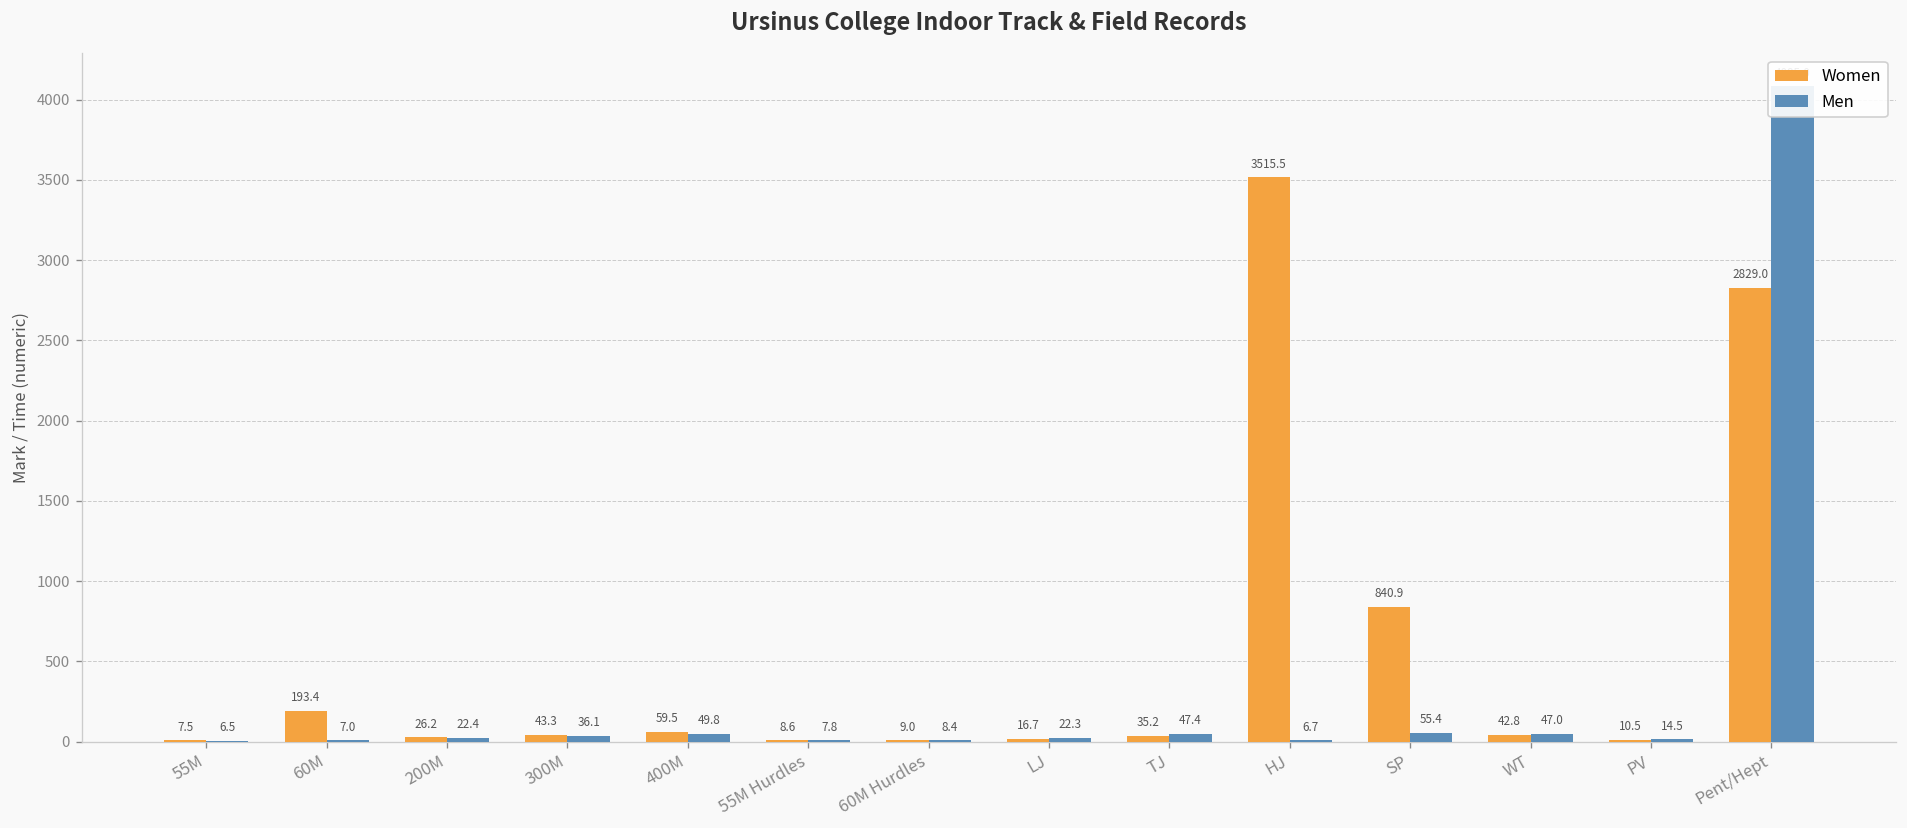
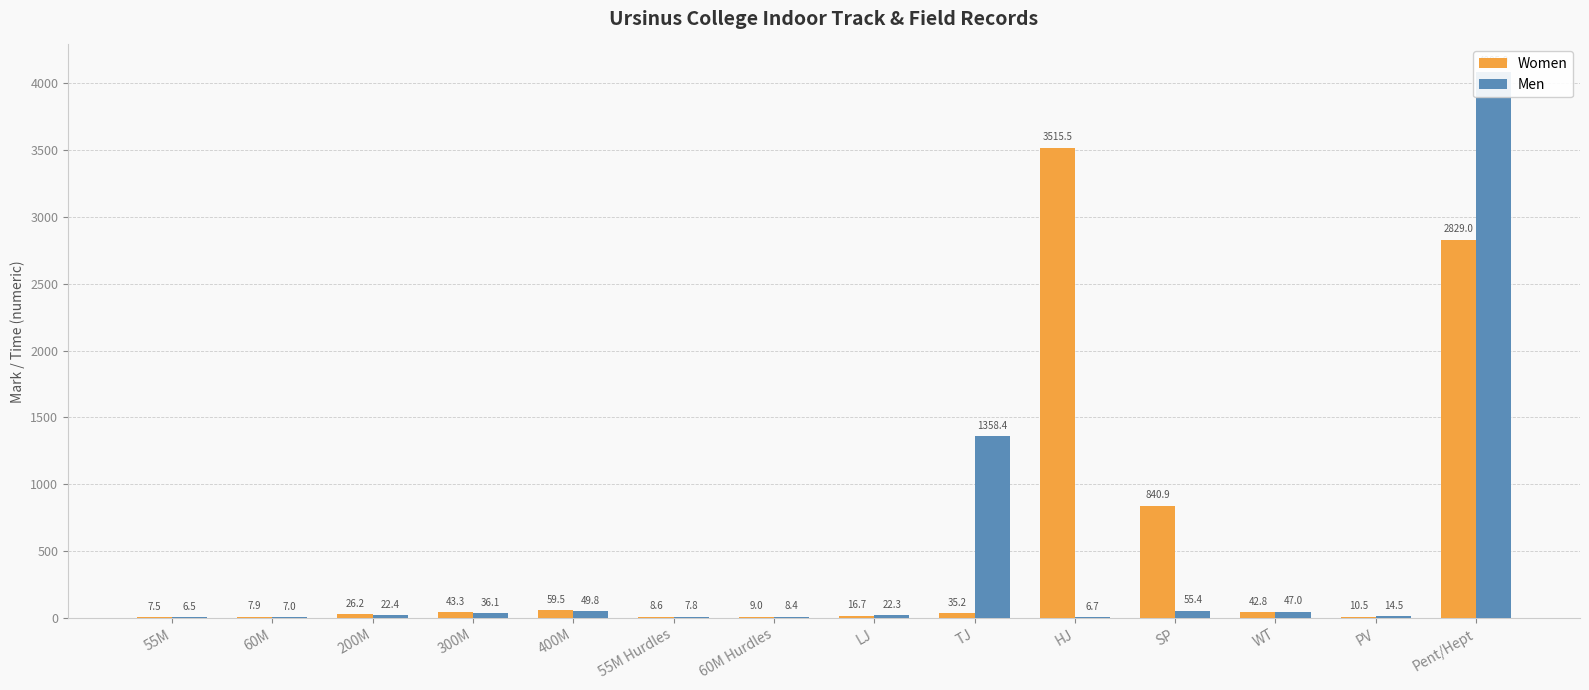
Women, 60M: 193.4 -> 7.9
Men, TJ: 47.4 -> 1358.4
